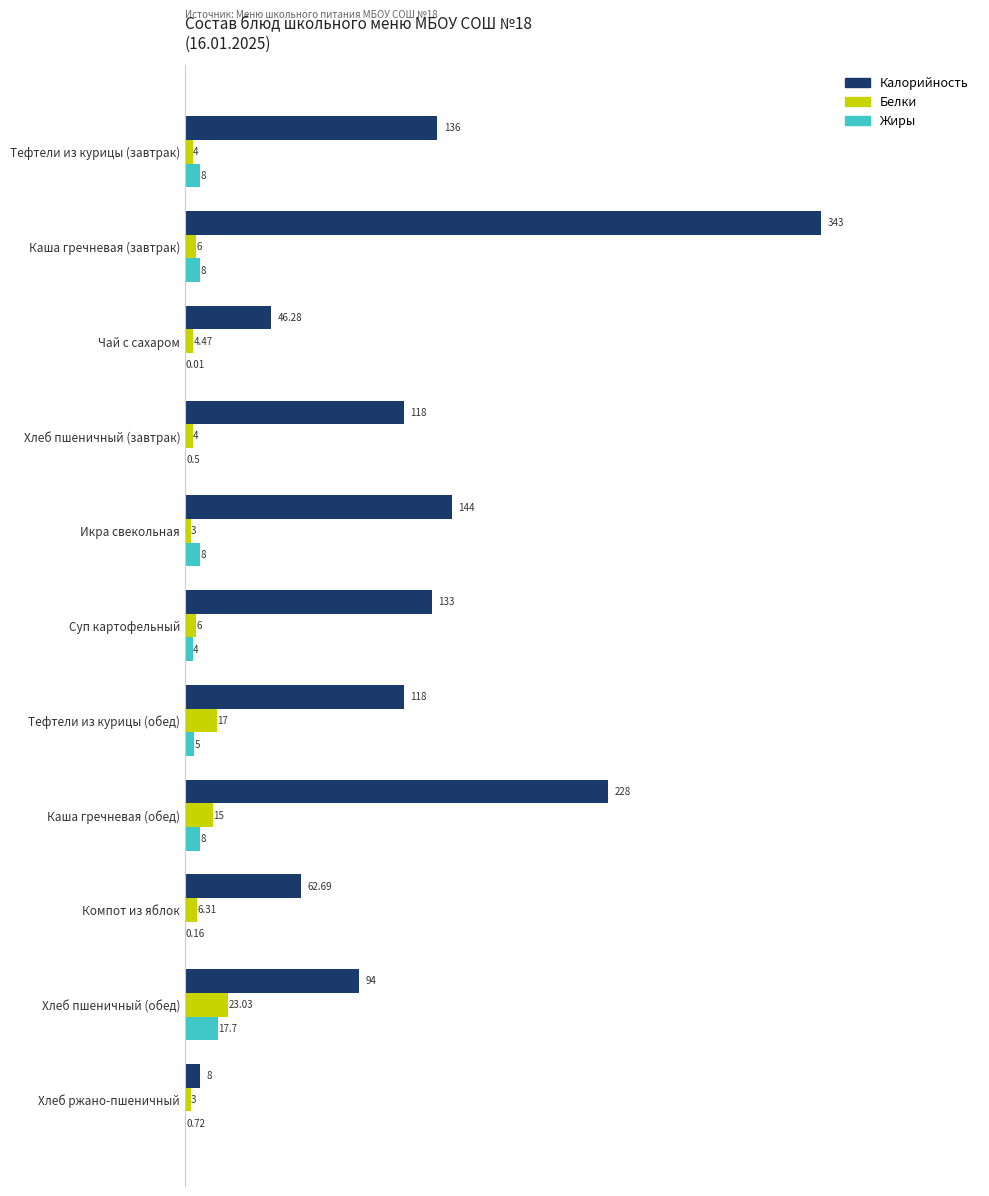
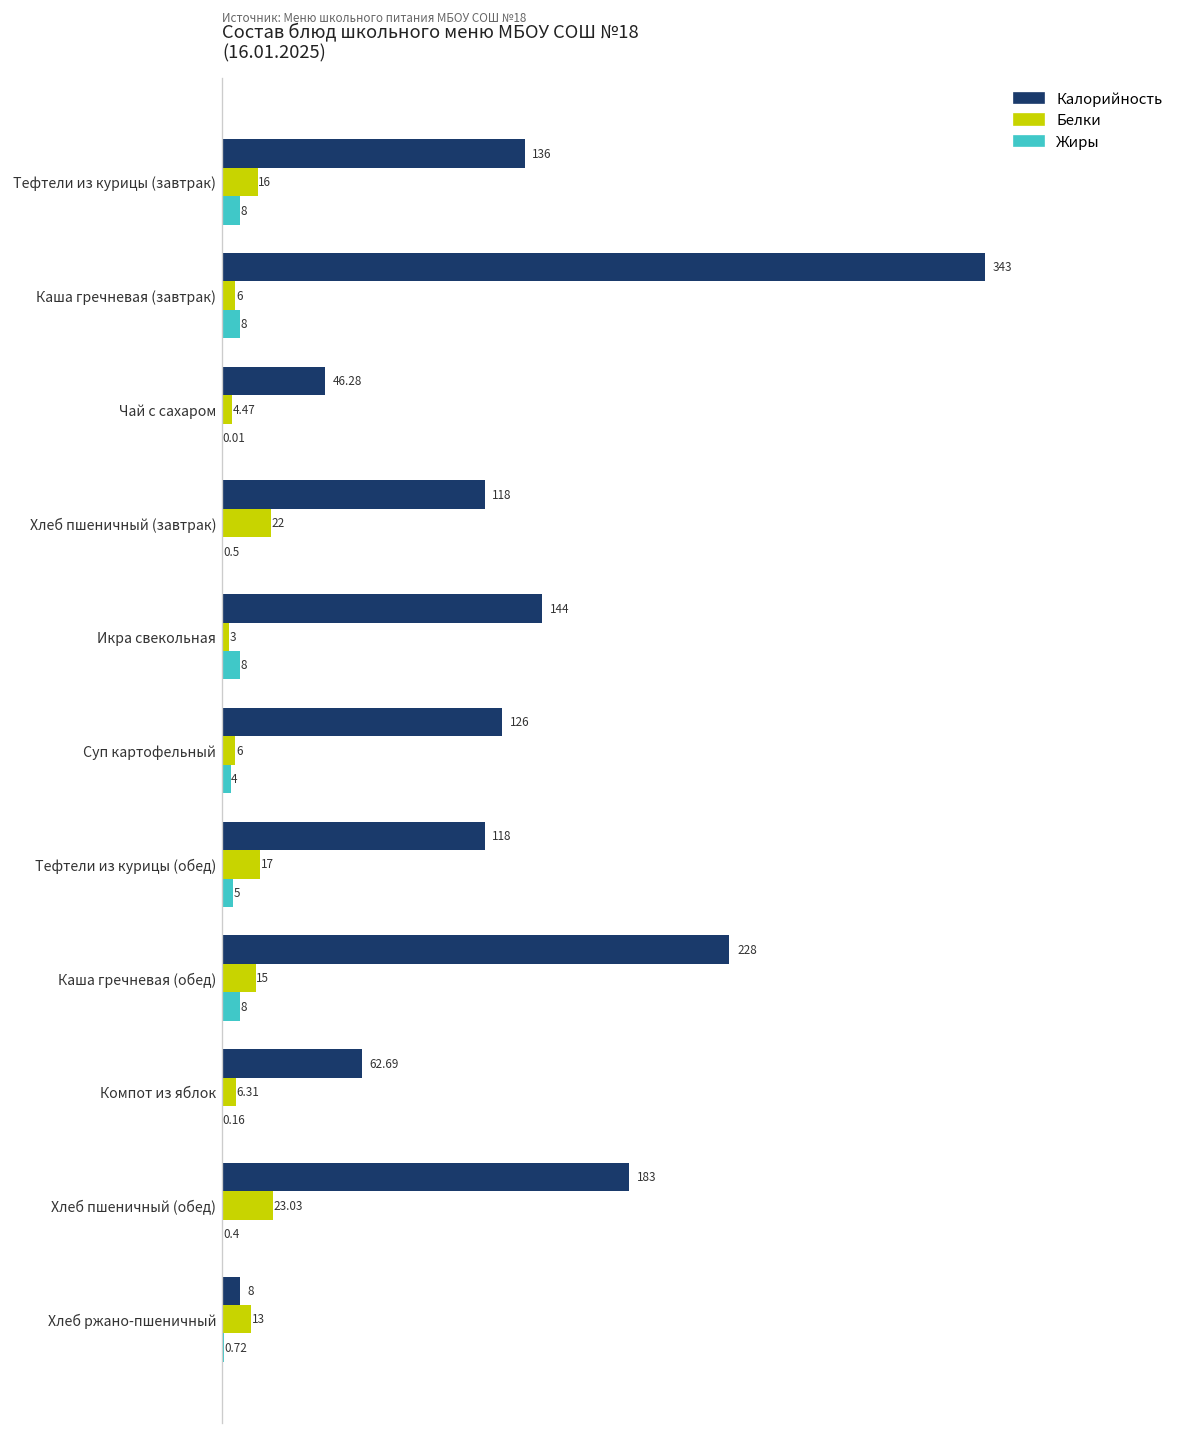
Белки, Тефтели из курицы (завтрак): 4 -> 16
Белки, Хлеб пшеничный (завтрак): 4 -> 22
Калорийность, Суп картофельный: 133 -> 126
Калорийность, Хлеб пшеничный (обед): 94 -> 183
Жиры, Хлеб пшеничный (обед): 17.7 -> 0.4
Белки, Хлеб ржано-пшеничный: 3 -> 13
